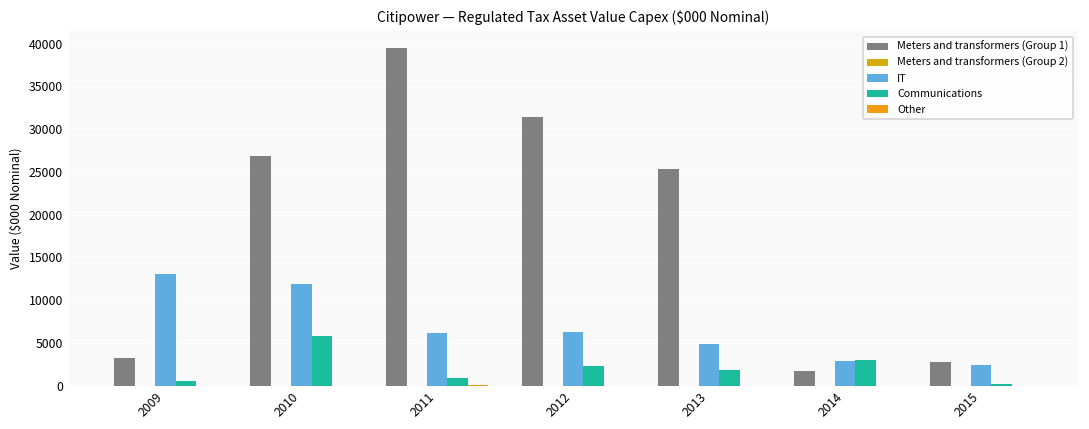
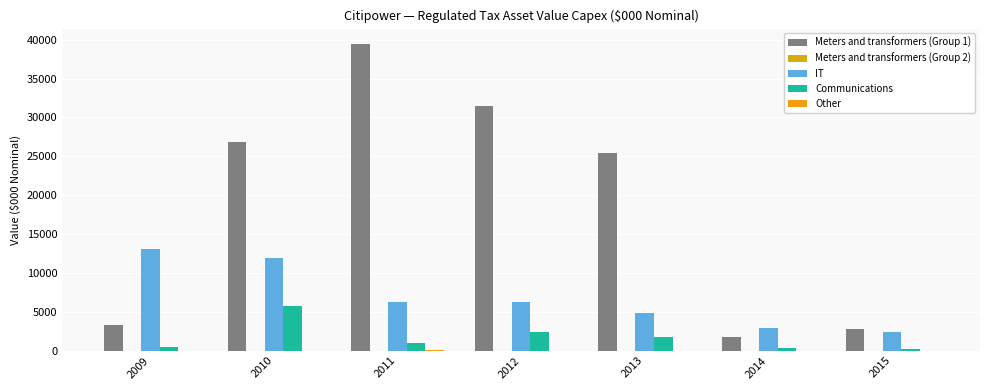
Communications, 2014: 3000 -> 0
